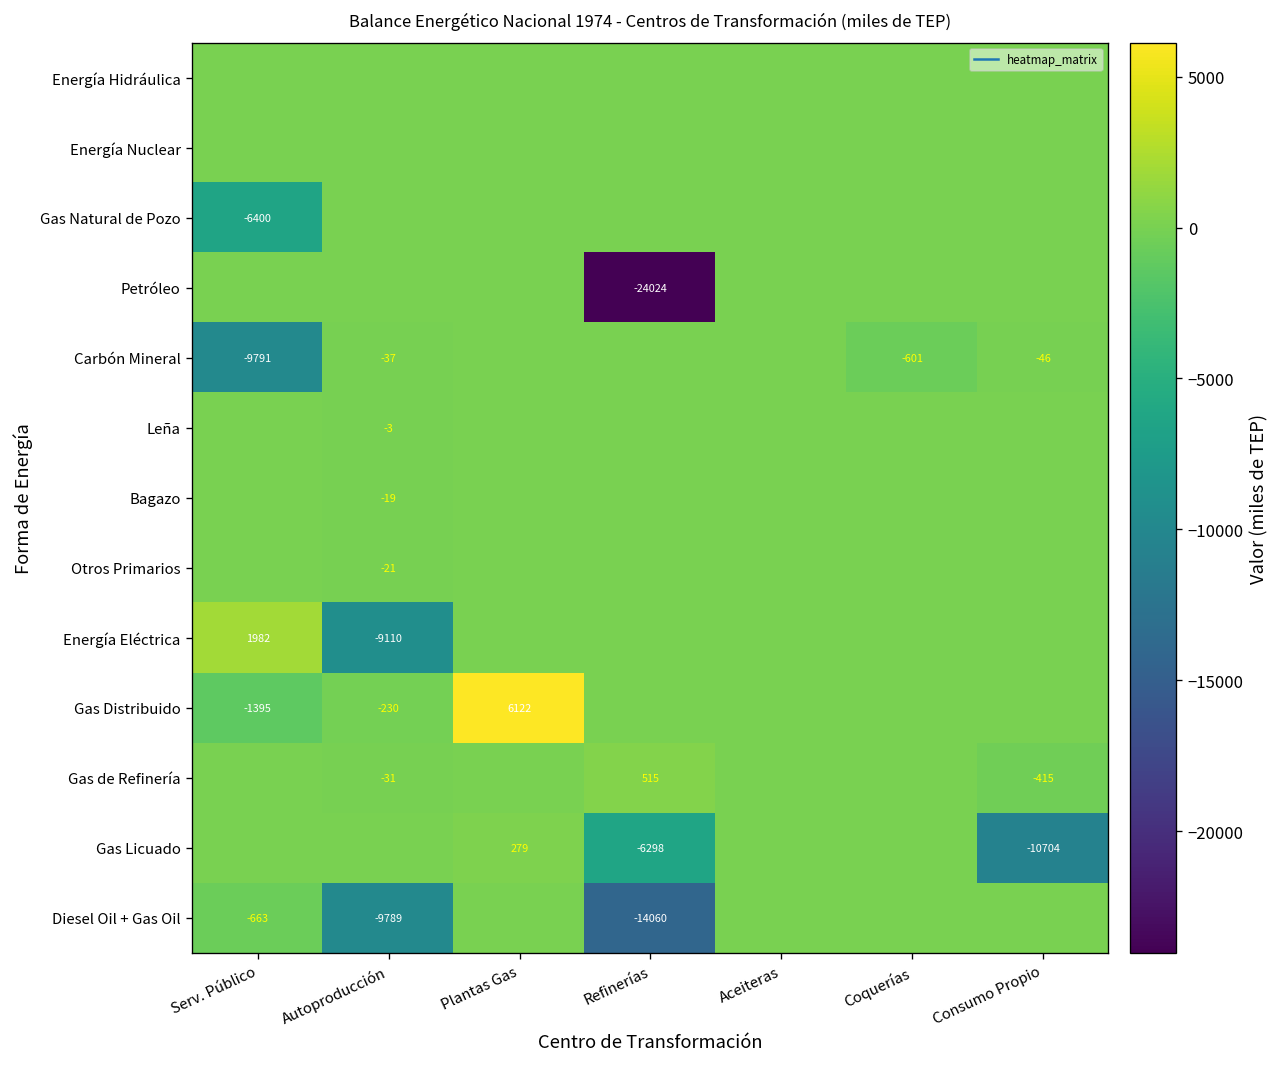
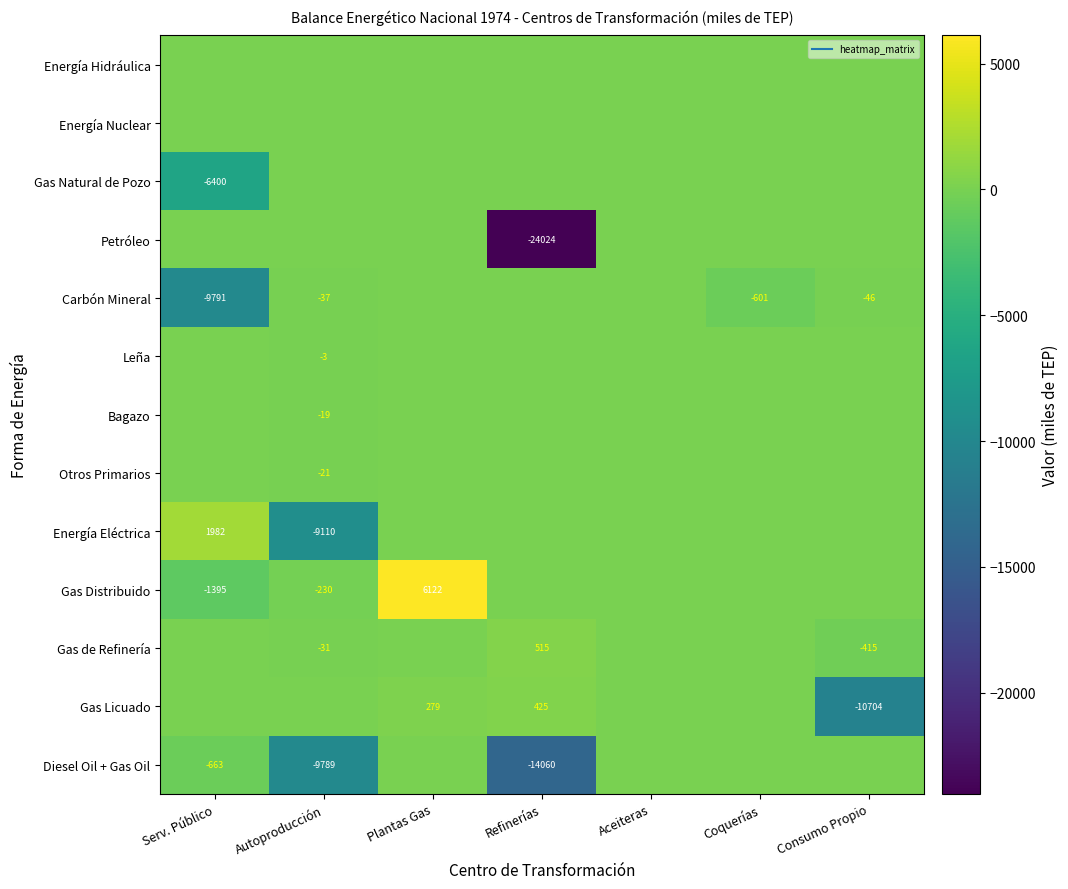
Gas Licuado, Refinerías: -6298 -> 425
